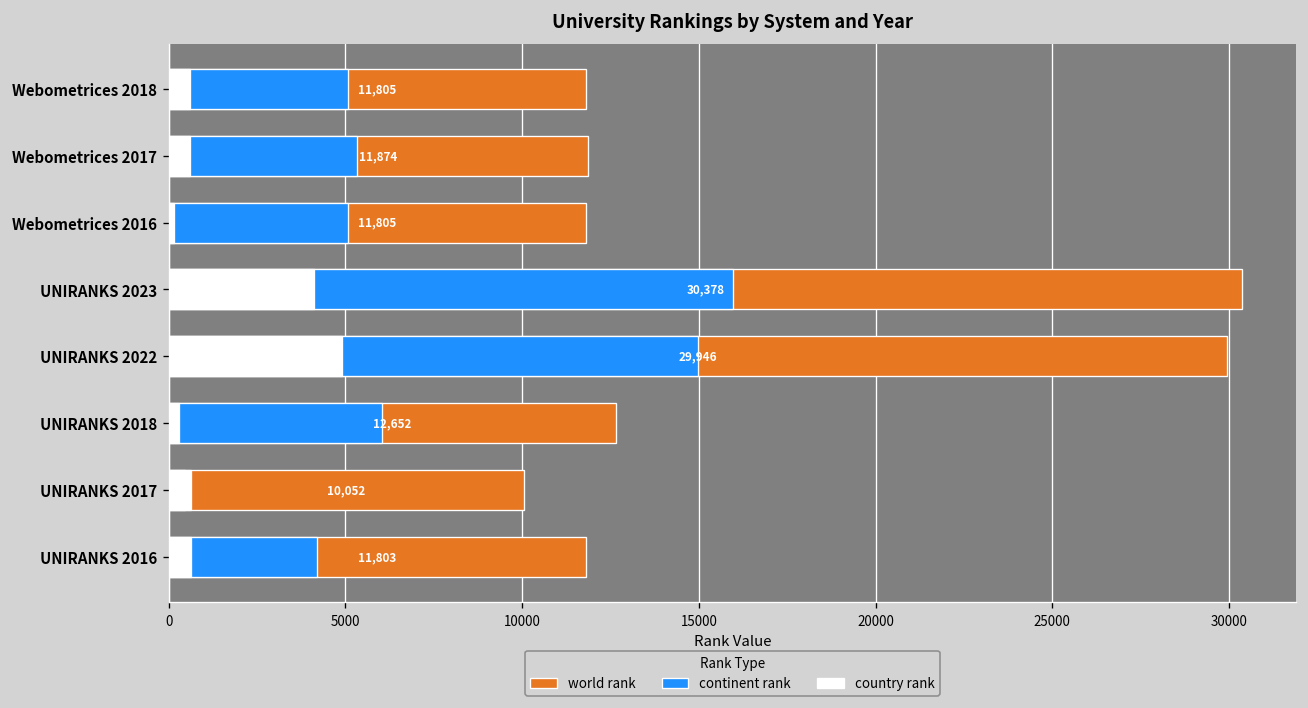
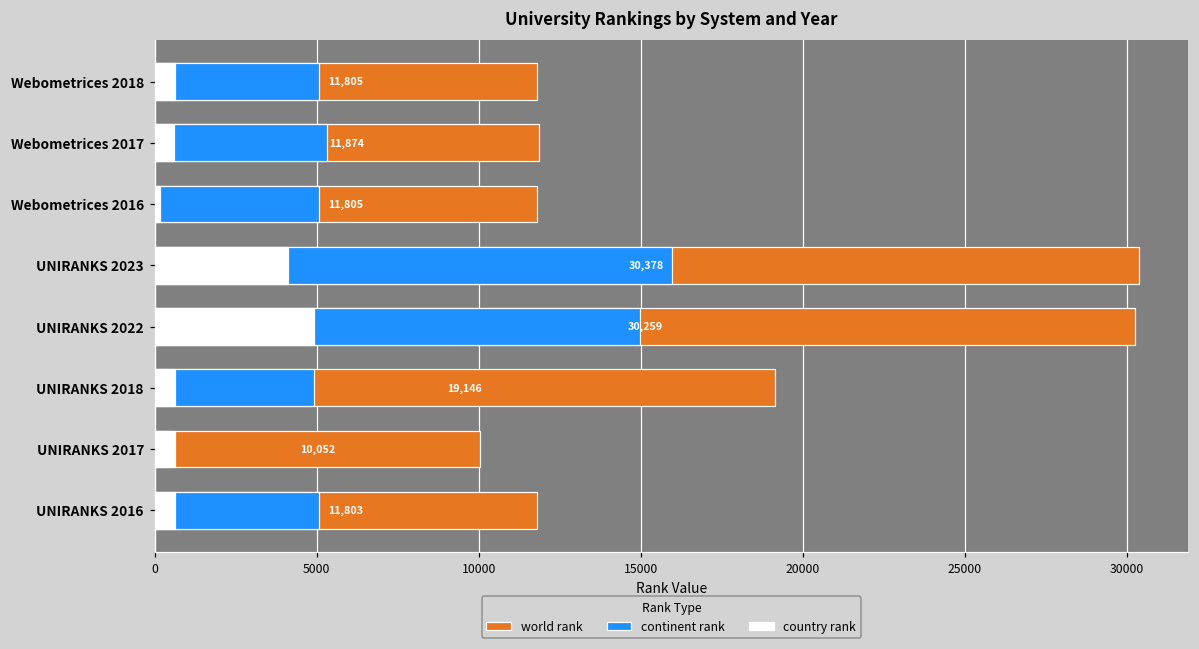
world rank, UNIRANKS 2022: 29,946 -> 30,259
world rank, UNIRANKS 2018: 12,652 -> 19,146
continent rank, UNIRANKS 2018: 6000 -> 4900
country rank, UNIRANKS 2018: 300 -> 600
continent rank, UNIRANKS 2016: 4200 -> 5100
